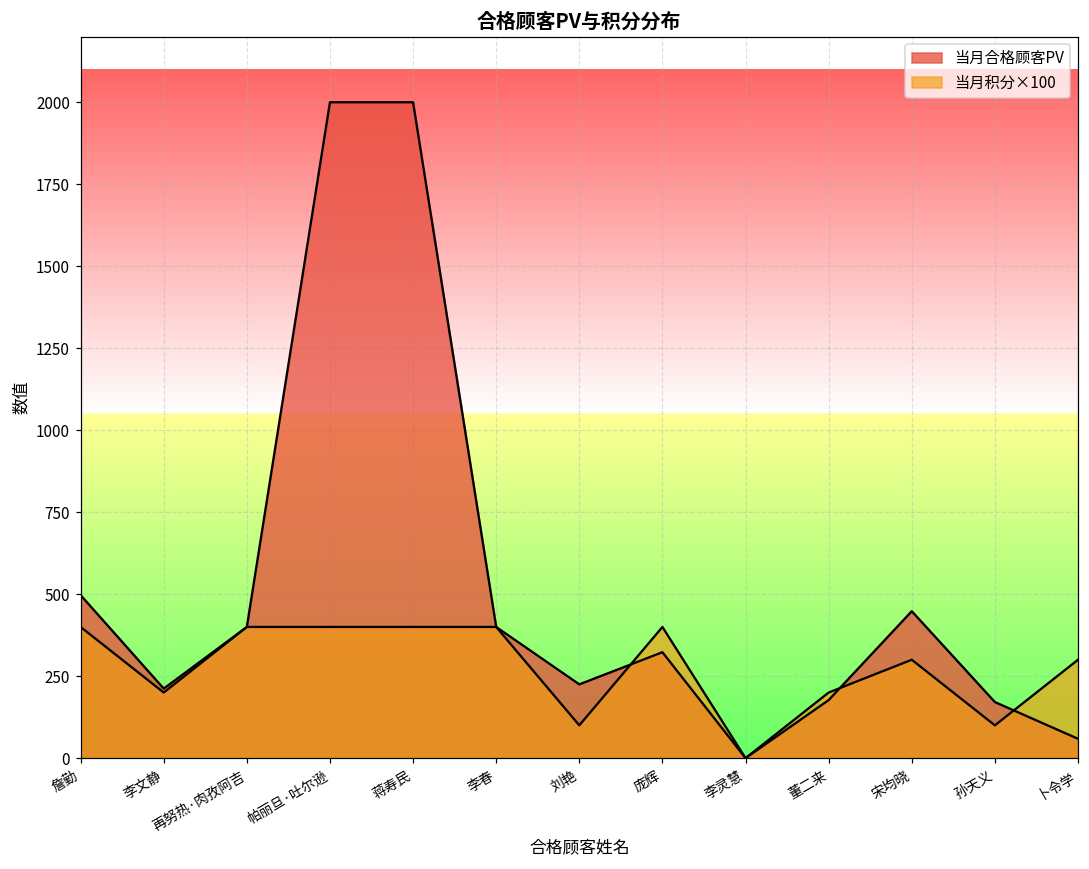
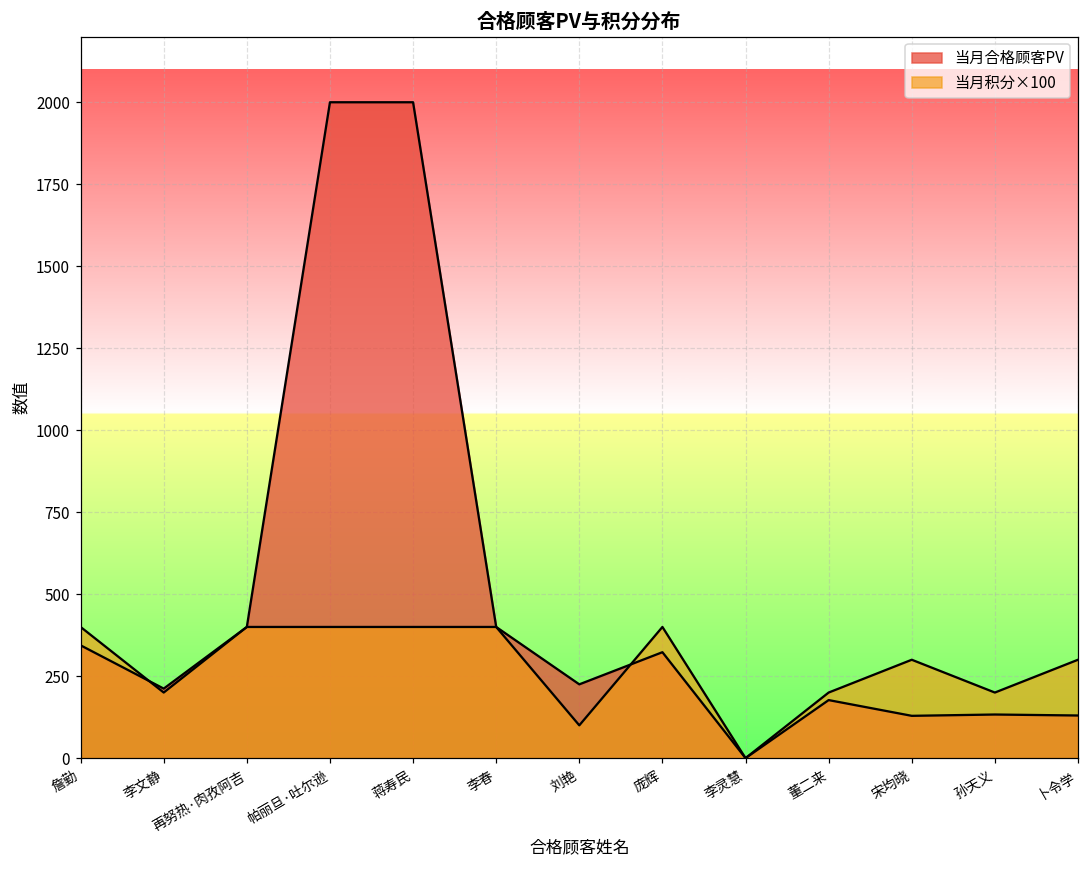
当月合格顾客PV, 詹勤: 500 -> 340
当月合格顾客PV, 宋均晓: 450 -> 130
当月合格顾客PV, 孙天义: 170 -> 130
当月积分×100, 孙天义: 100 -> 200
当月合格顾客PV, 卜令学: 60 -> 130
